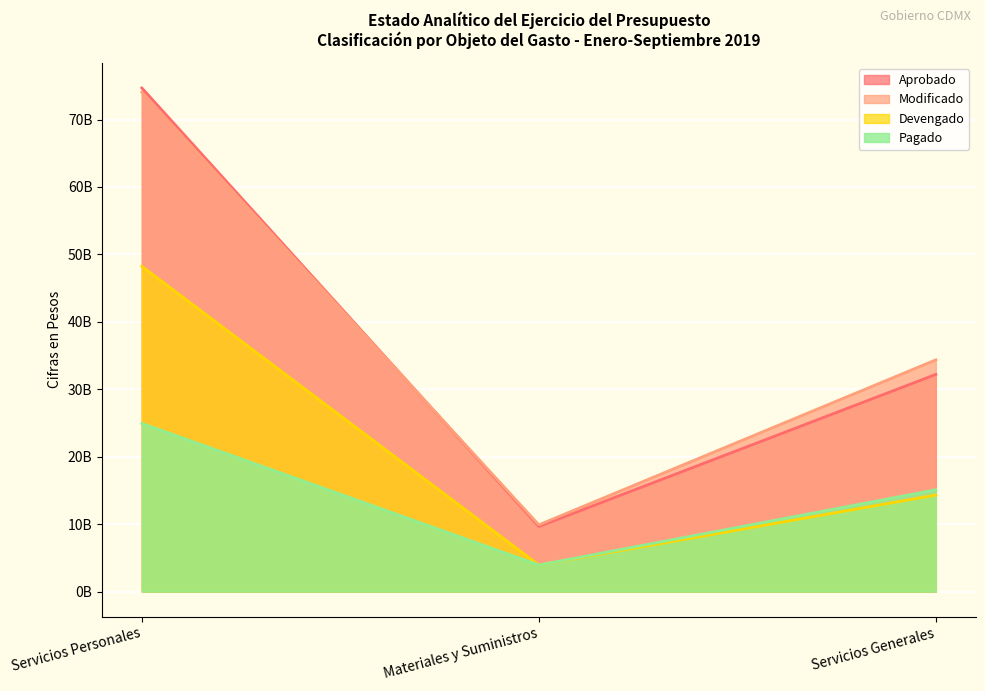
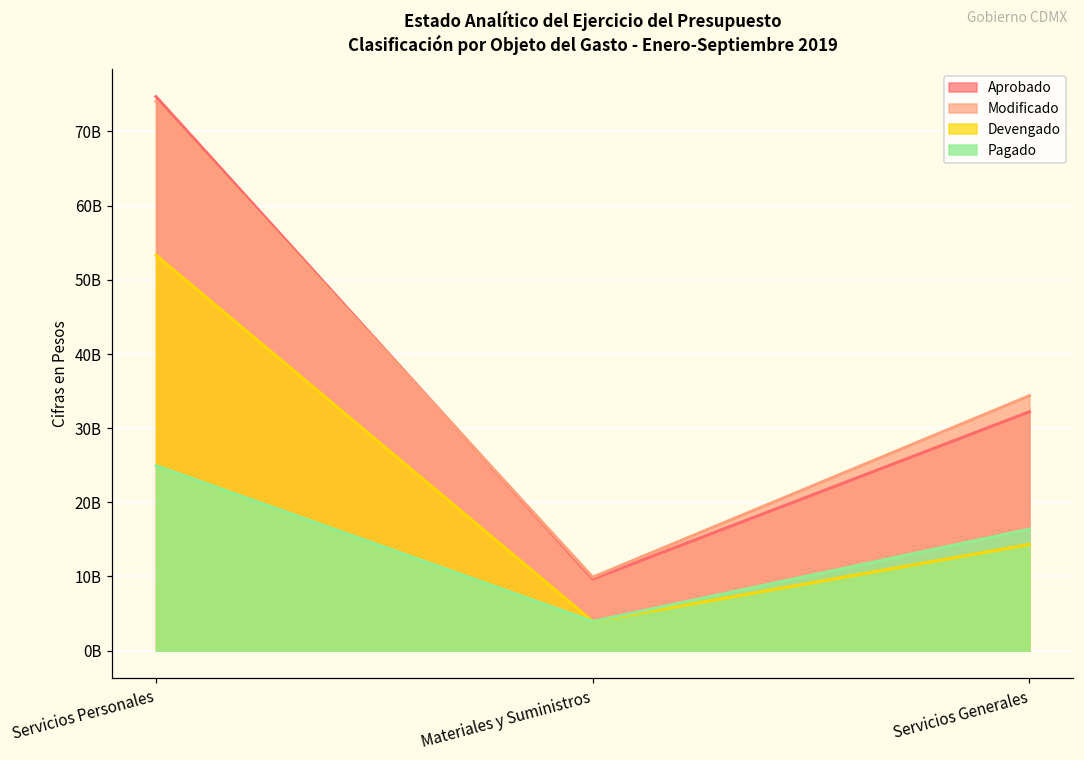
Devengado, Servicios Personales: 48000000000 -> 53000000000
Pagado, Servicios Generales: 15000000000 -> 16000000000
